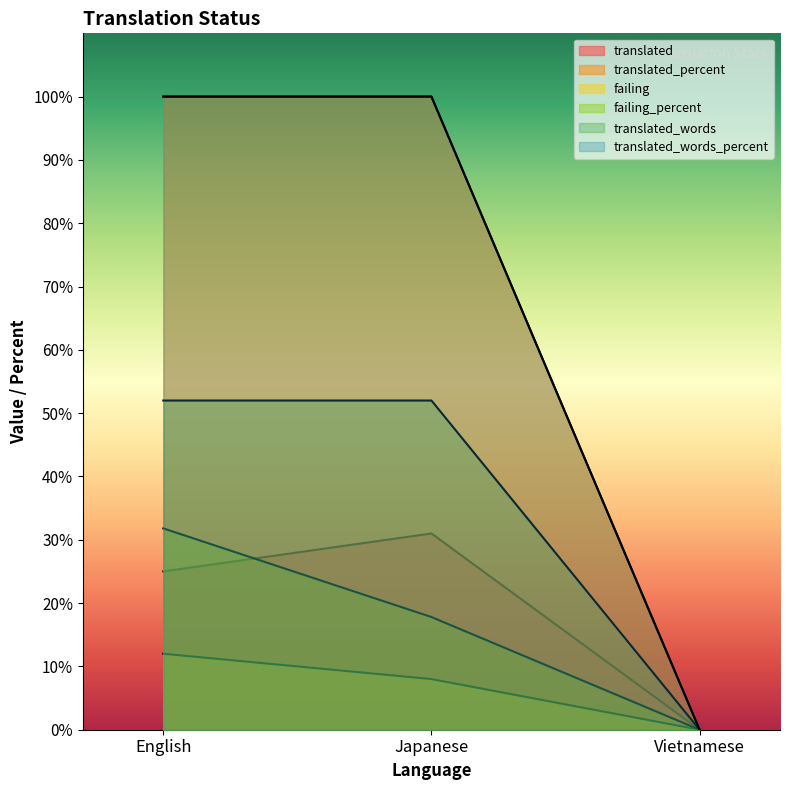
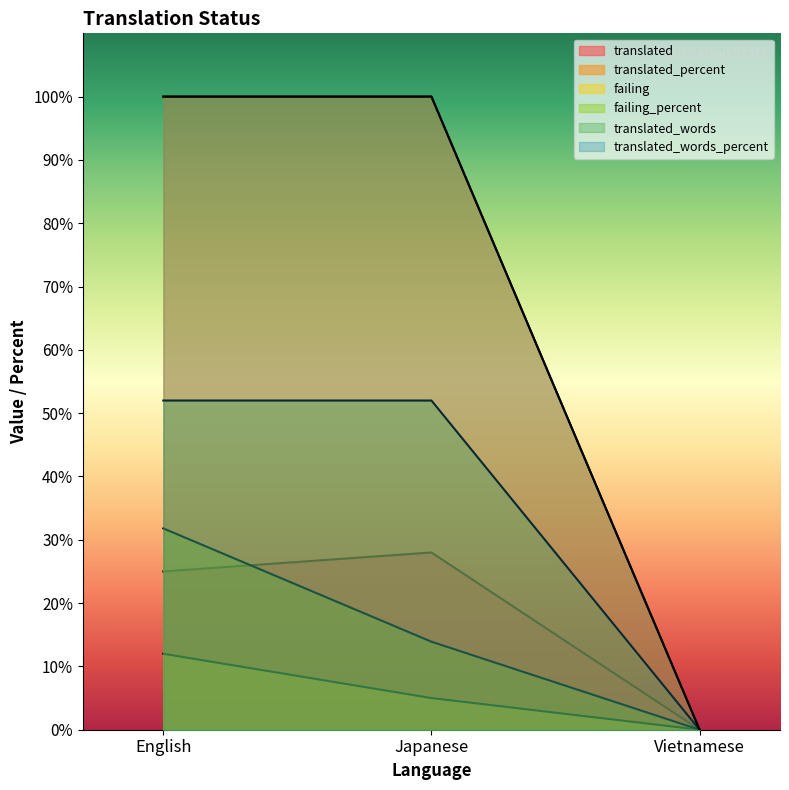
translated, Japanese: 31% -> 28%
failing, Japanese: 8% -> 5%
failing_percent, Japanese: 18% -> 14%
